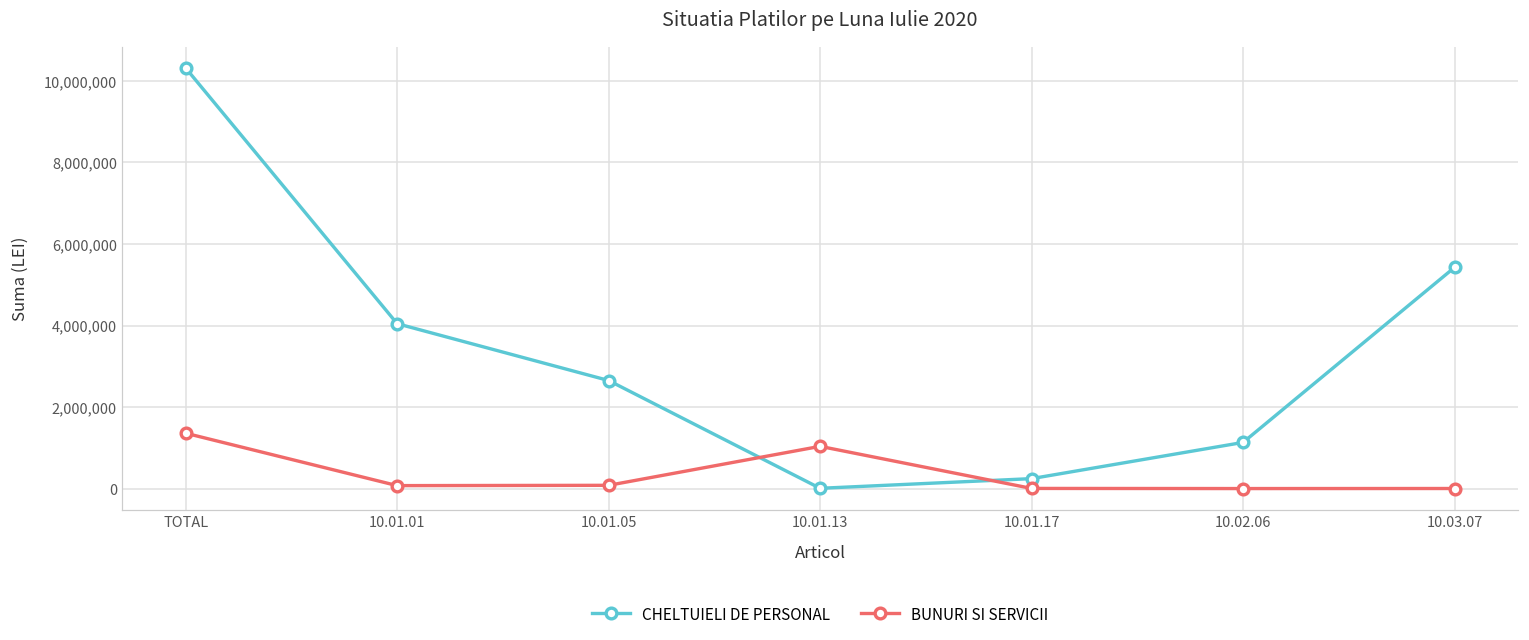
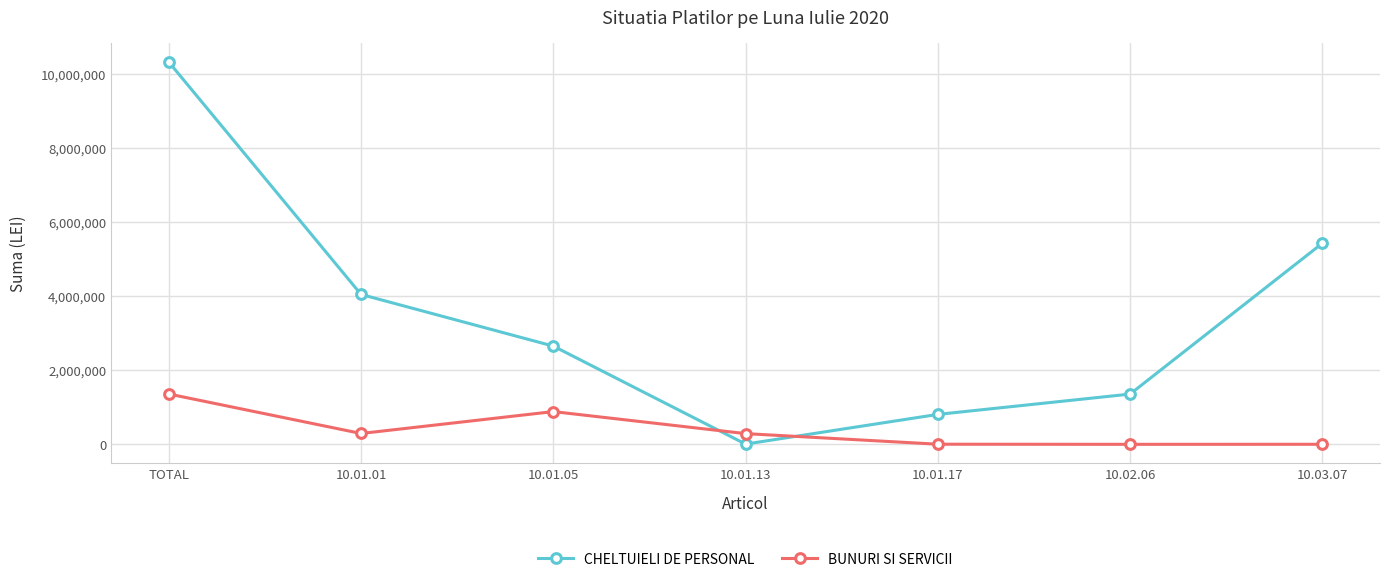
BUNURI SI SERVICII, 10.01.01: 100,000 -> 300,000
BUNURI SI SERVICII, 10.01.05: 100,000 -> 900,000
BUNURI SI SERVICII, 10.01.13: 1,000,000 -> 300,000
CHELTUIELI DE PERSONAL, 10.01.17: 200,000 -> 800,000
CHELTUIELI DE PERSONAL, 10.02.06: 1,100,000 -> 1,400,000
